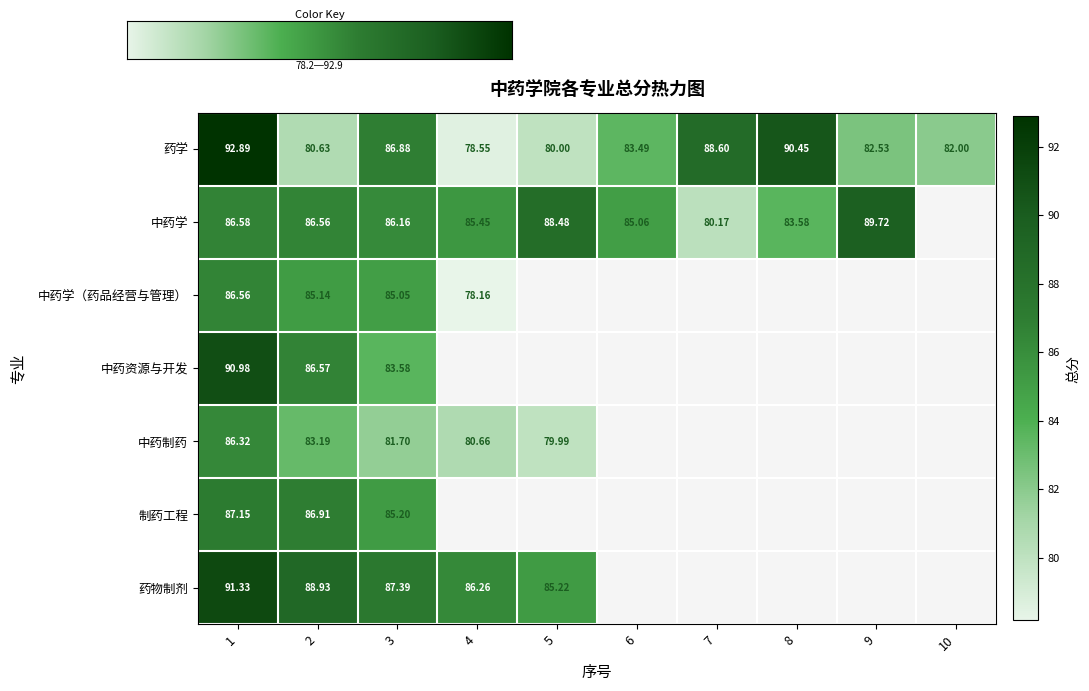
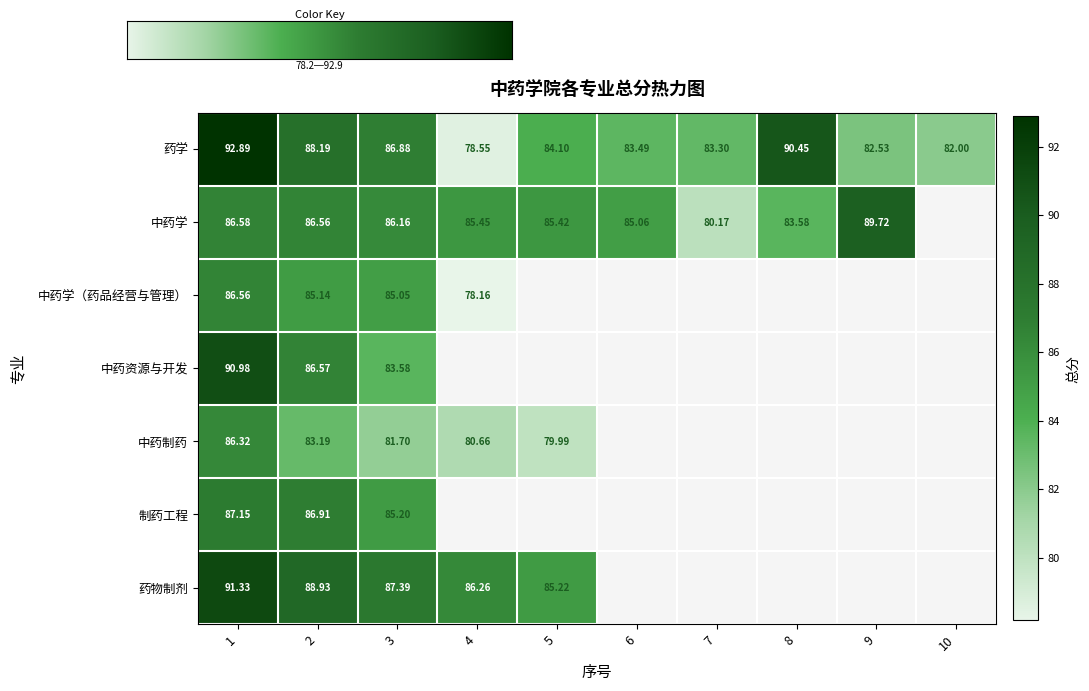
药学, 2: 80.63 -> 88.19
药学, 5: 80.00 -> 84.10
药学, 7: 88.60 -> 83.30
中药学, 5: 88.48 -> 85.42
